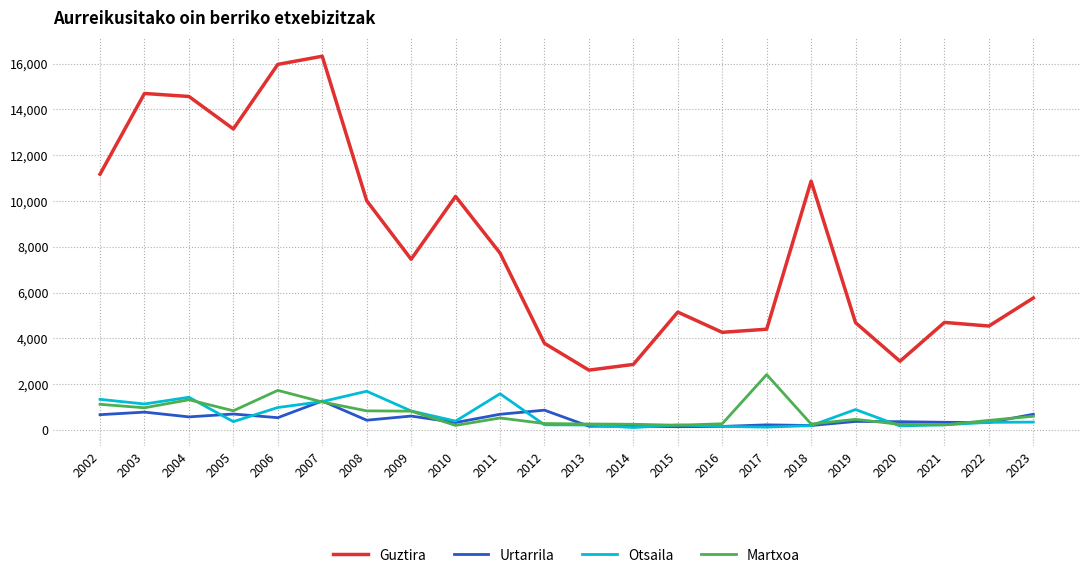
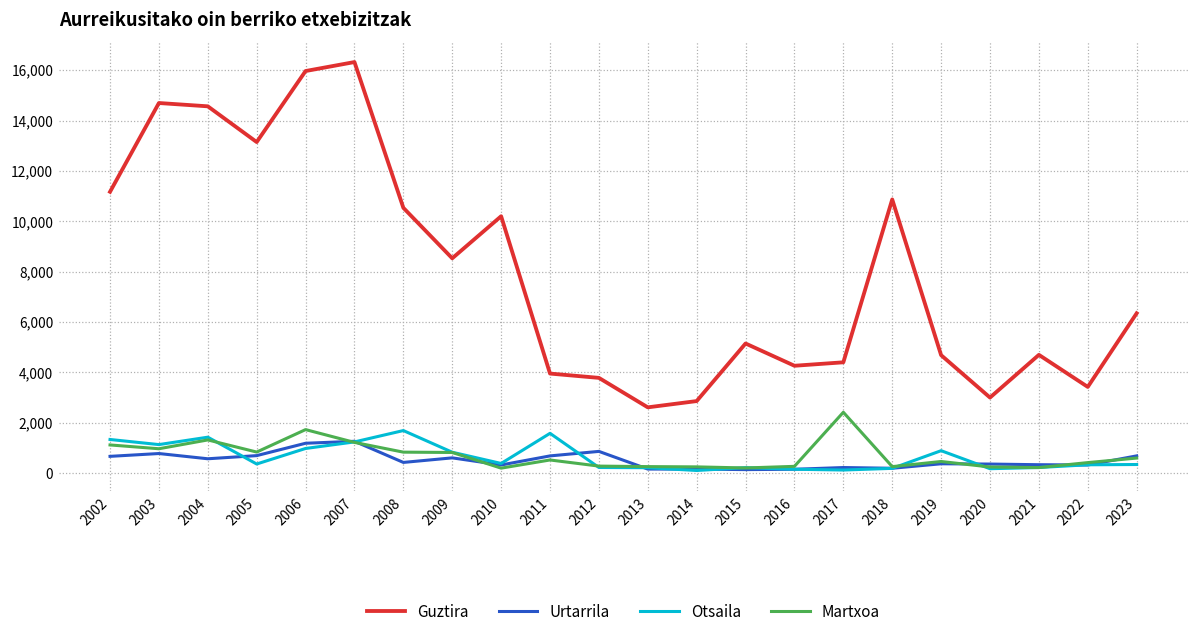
Urtarrila, 2006: 500 -> 1,200
Guztira, 2008: 10,000 -> 10,500
Guztira, 2009: 7,500 -> 8,500
Guztira, 2011: 7,700 -> 4,000
Guztira, 2022: 4,500 -> 3,400
Guztira, 2023: 5,800 -> 6,300
